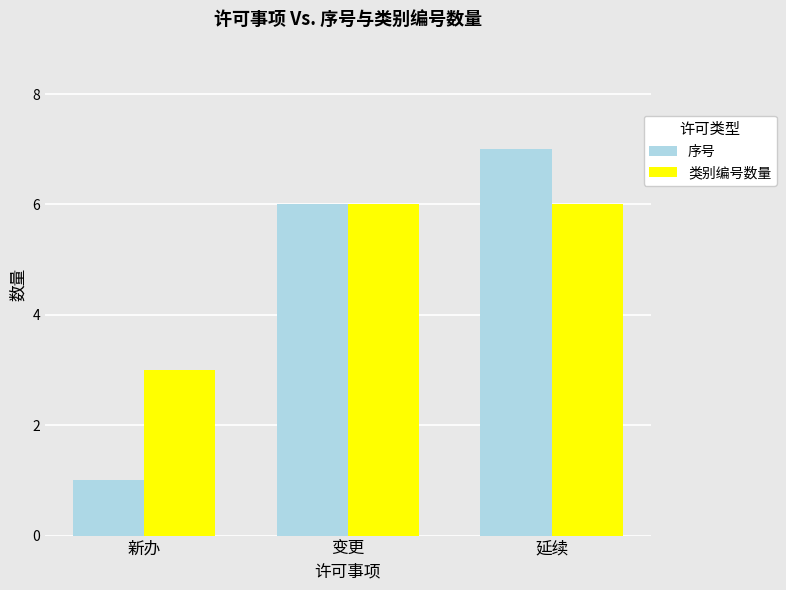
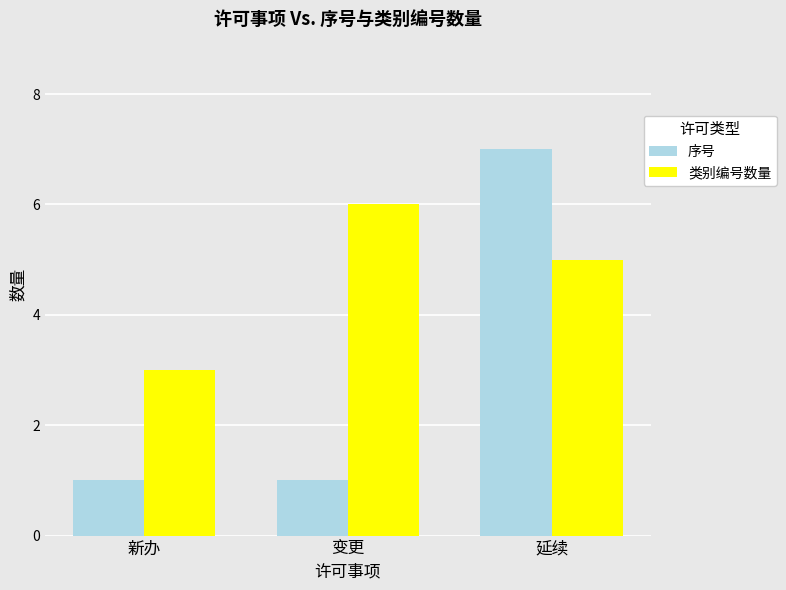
序号, 变更: 6 -> 1
类别编号数量, 延续: 6 -> 5
